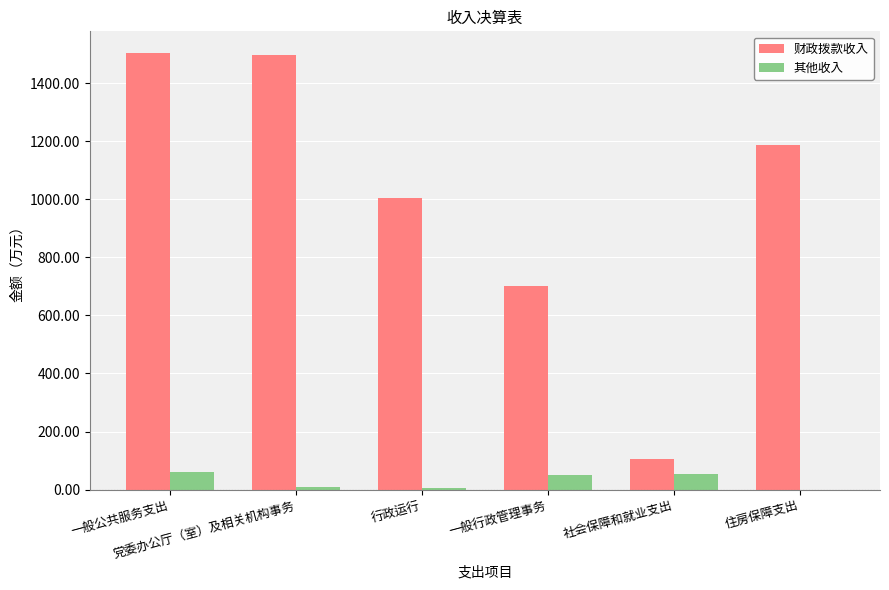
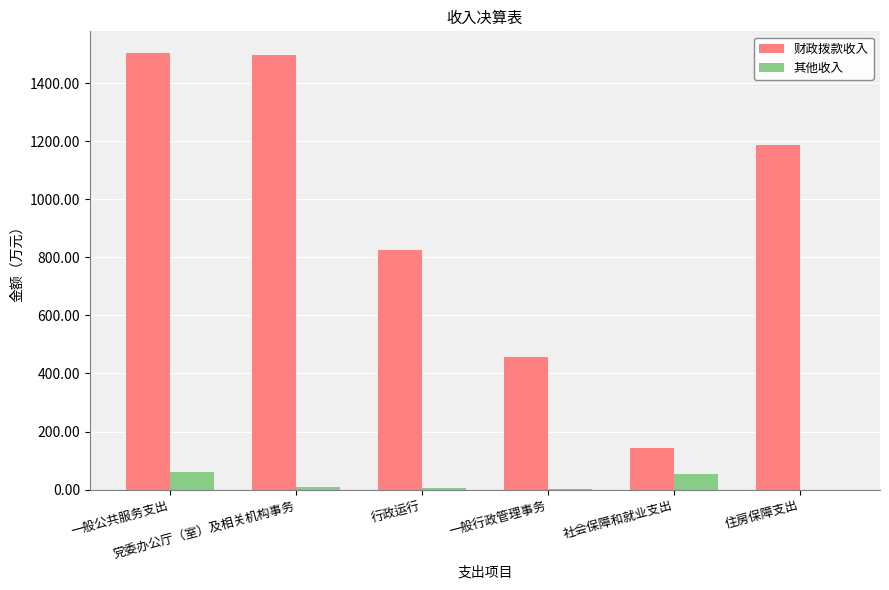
财政拨款收入, 行政运行: 1000 -> 820
财政拨款收入, 一般行政管理事务: 700 -> 460
其他收入, 一般行政管理事务: 50 -> 0
财政拨款收入, 社会保障和就业支出: 110 -> 140
